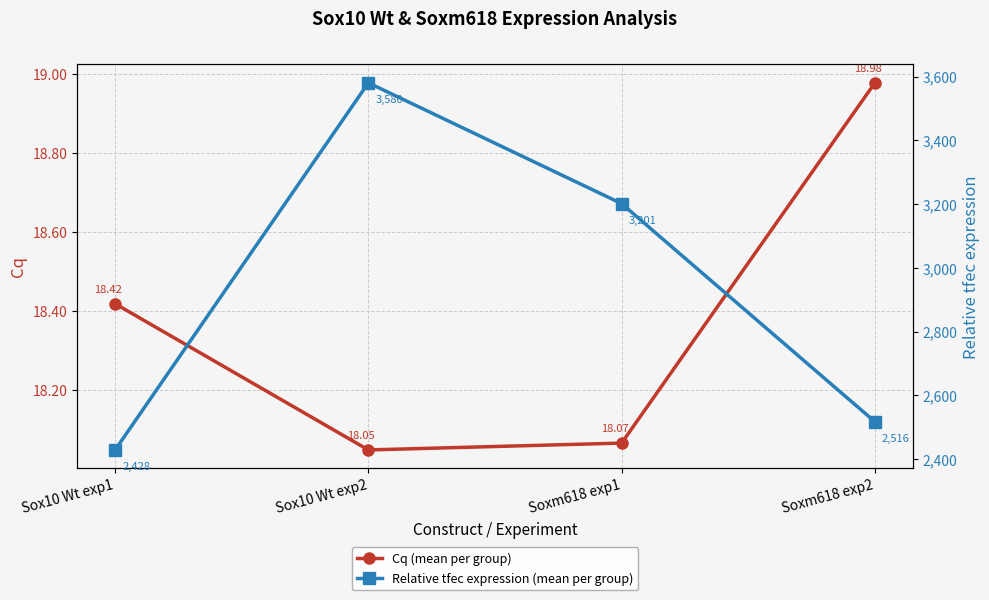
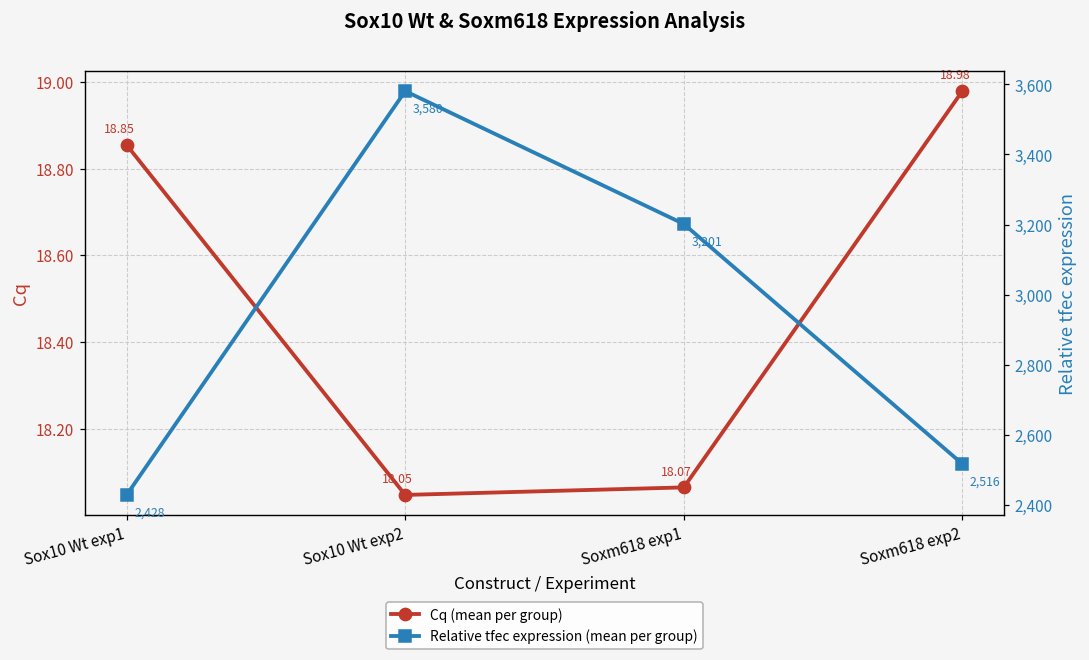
Cq (mean per group), Sox10 Wt exp1: 18.42 -> 18.85
